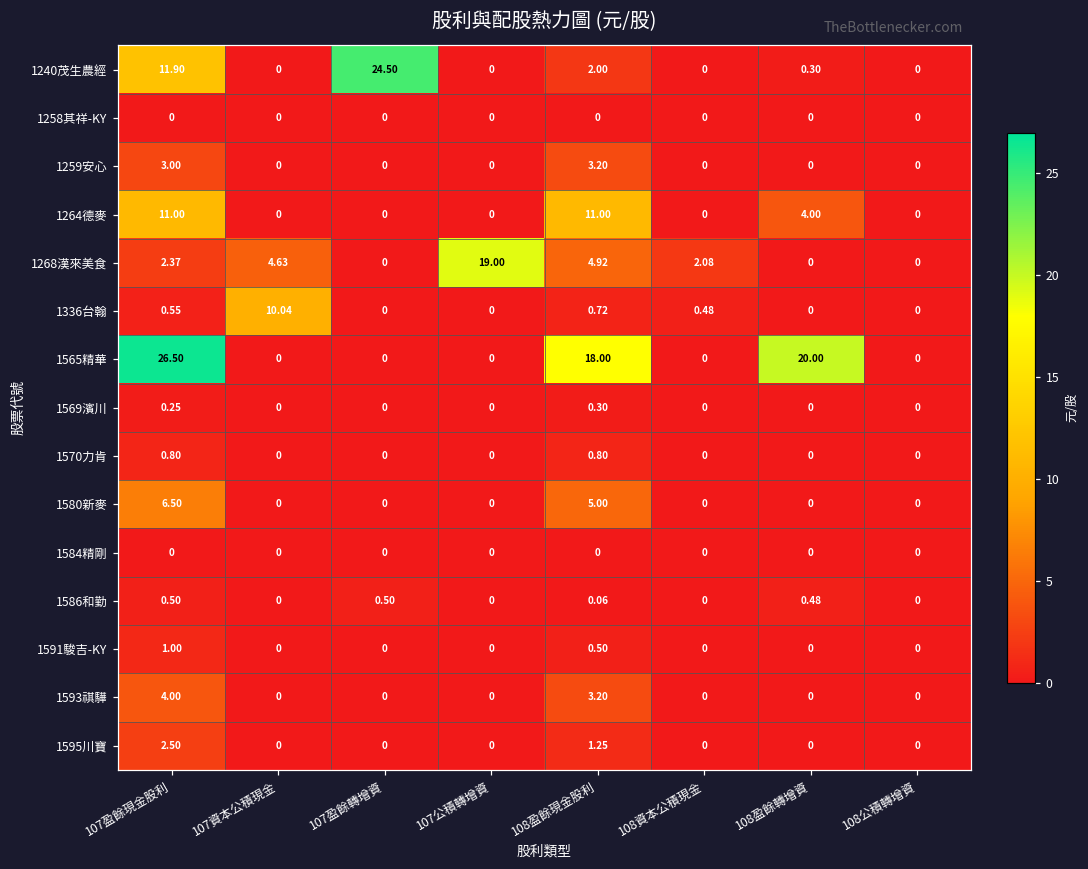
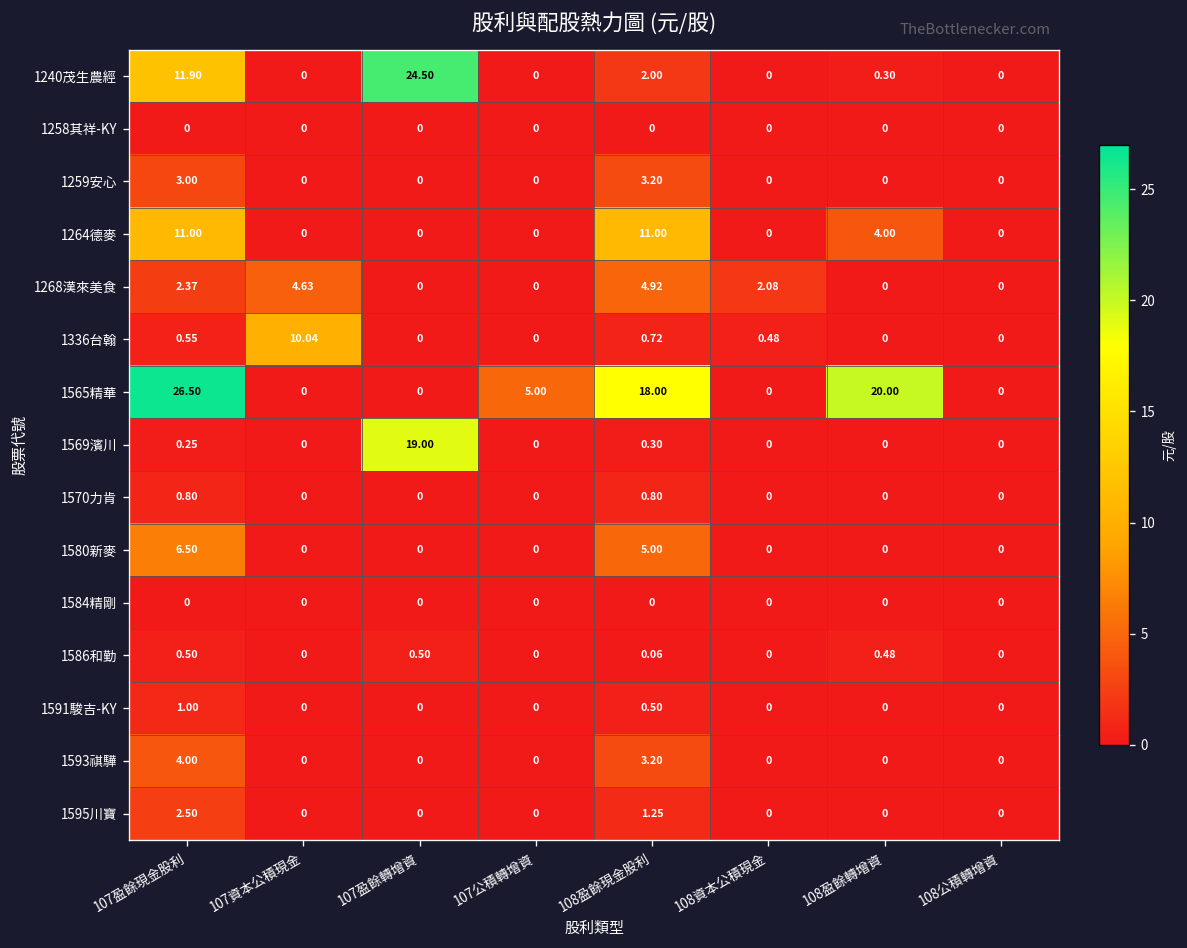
1268漢來美食, 107公積轉增資: 19.00 -> 0
1565精華, 107公積轉增資: 0 -> 5.00
1569濱川, 107盈餘轉增資: 0 -> 19.00
